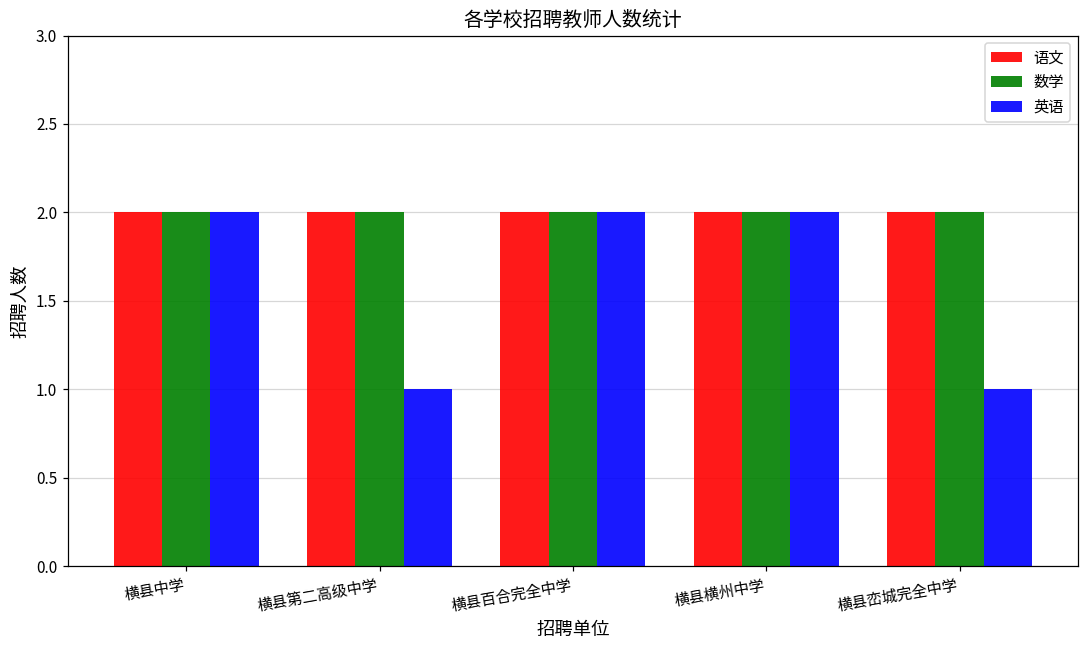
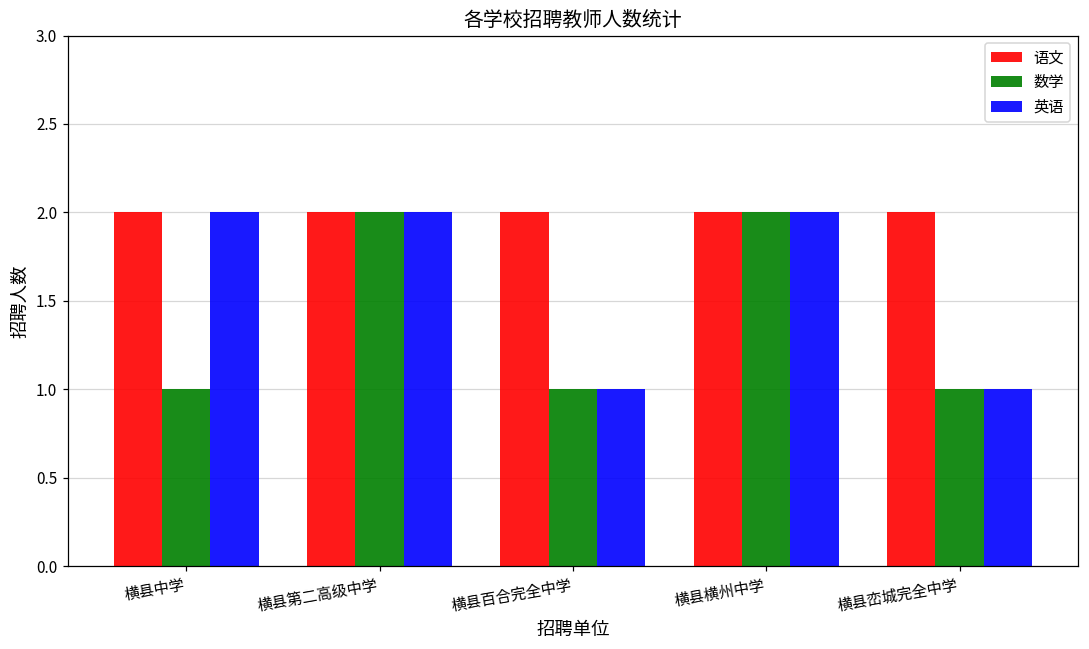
数学, 横县中学: 2 -> 1
英语, 横县第二高级中学: 1 -> 2
数学, 横县百合完全中学: 2 -> 1
英语, 横县百合完全中学: 2 -> 1
数学, 横县峦城完全中学: 2 -> 1
